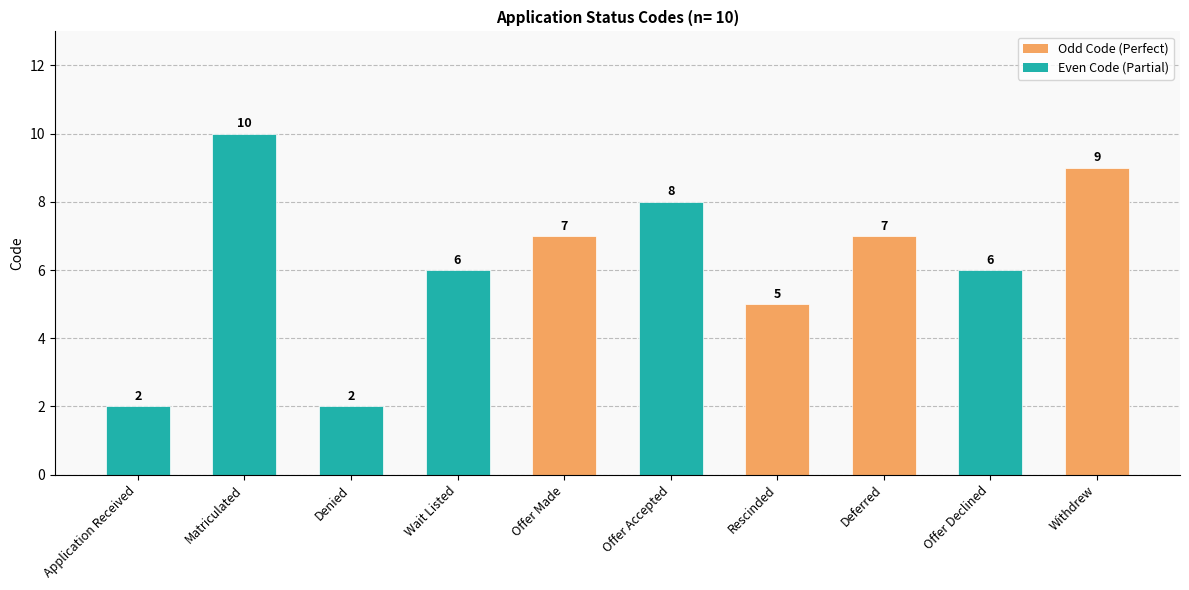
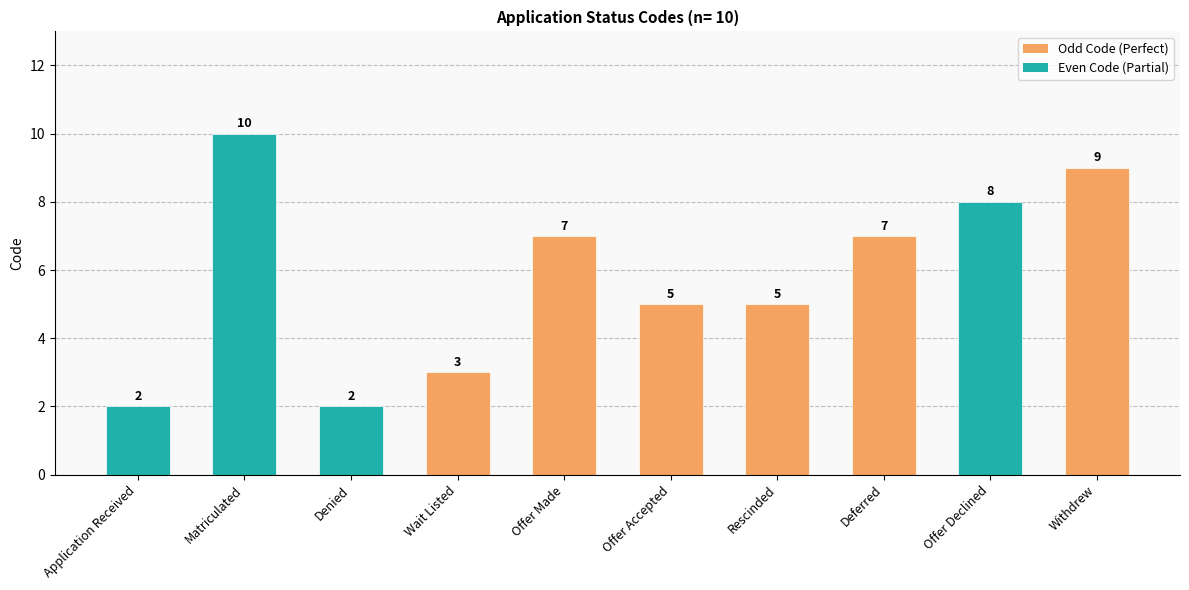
Wait Listed: 6 -> 3
Offer Accepted: 8 -> 5
Offer Declined: 6 -> 8
